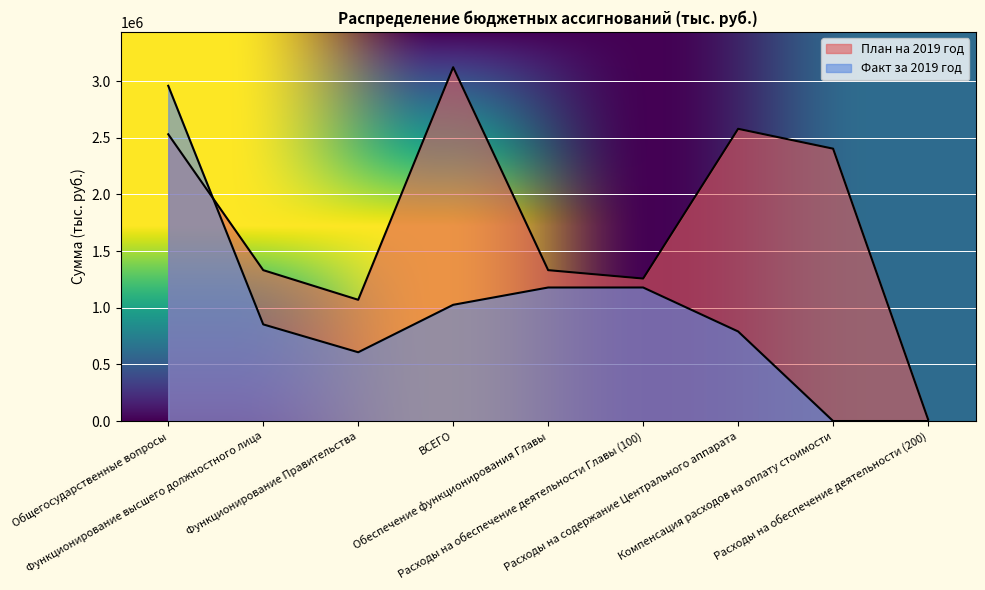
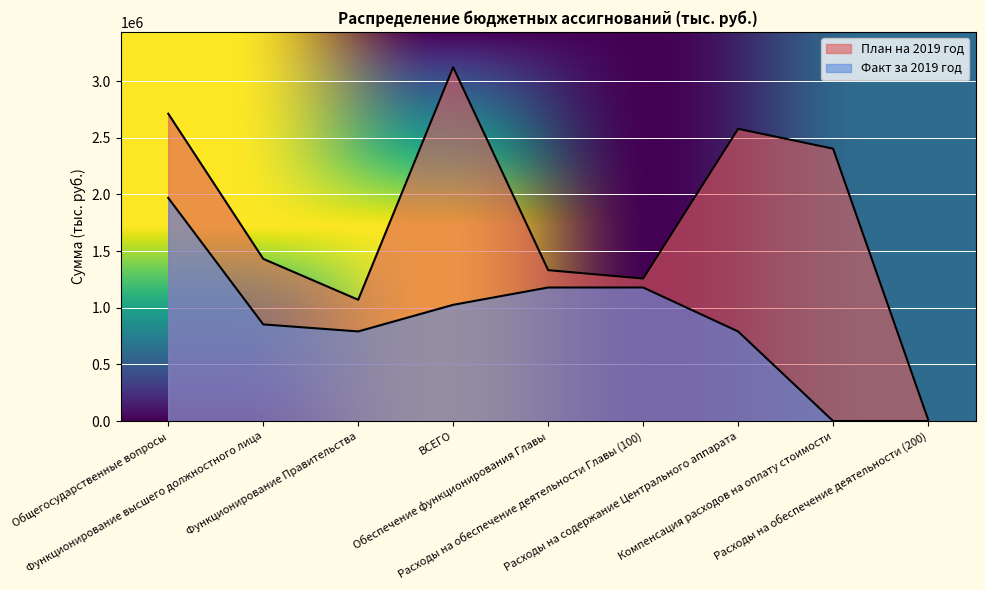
План на 2019 год, Общегосударственные вопросы: 2530000 -> 2710000
Факт за 2019 год, Общегосударственные вопросы: 2960000 -> 1970000
План на 2019 год, Функционирование высшего должностного лица: 1330000 -> 1430000
Факт за 2019 год, Функционирование Правительства: 610000 -> 790000
